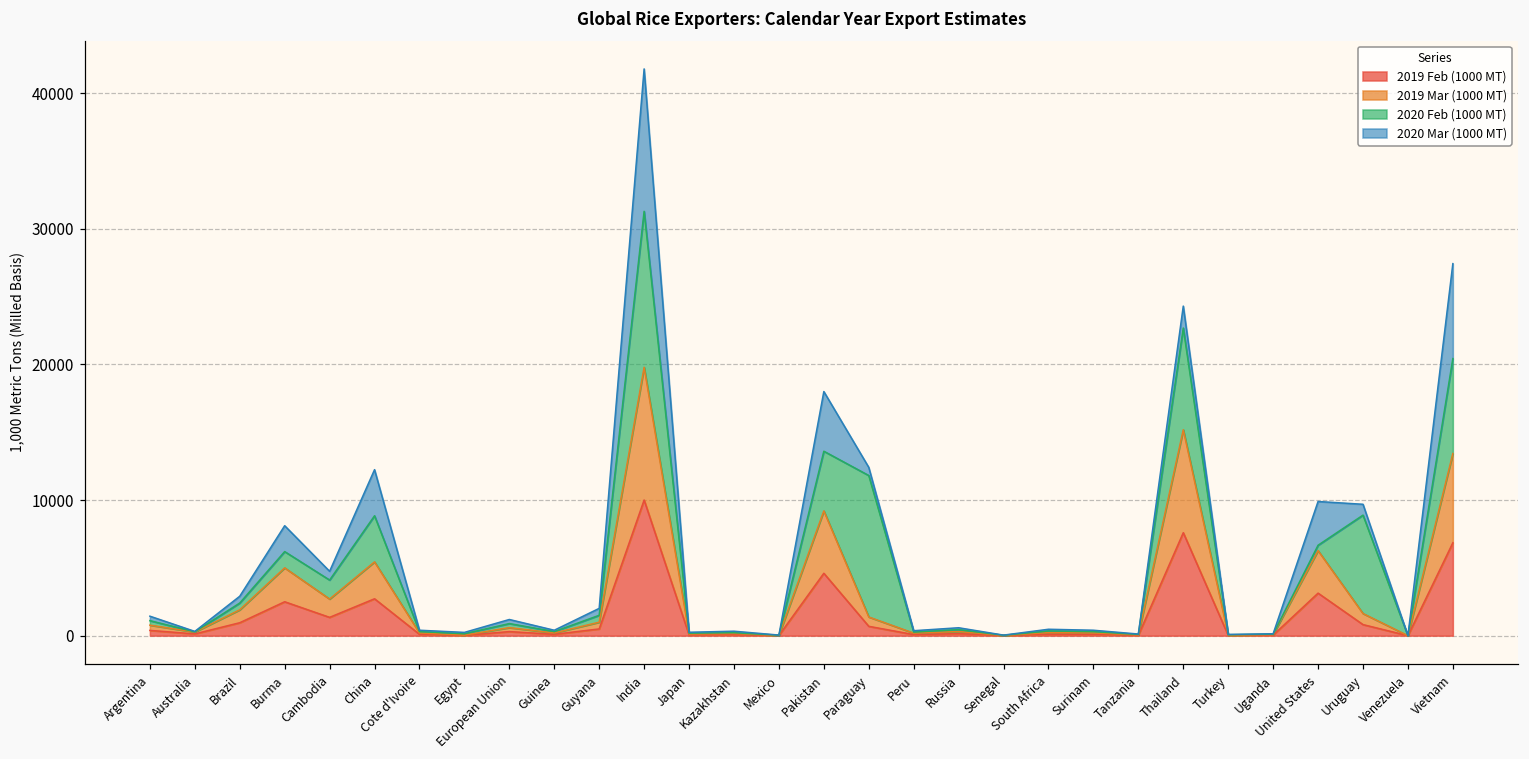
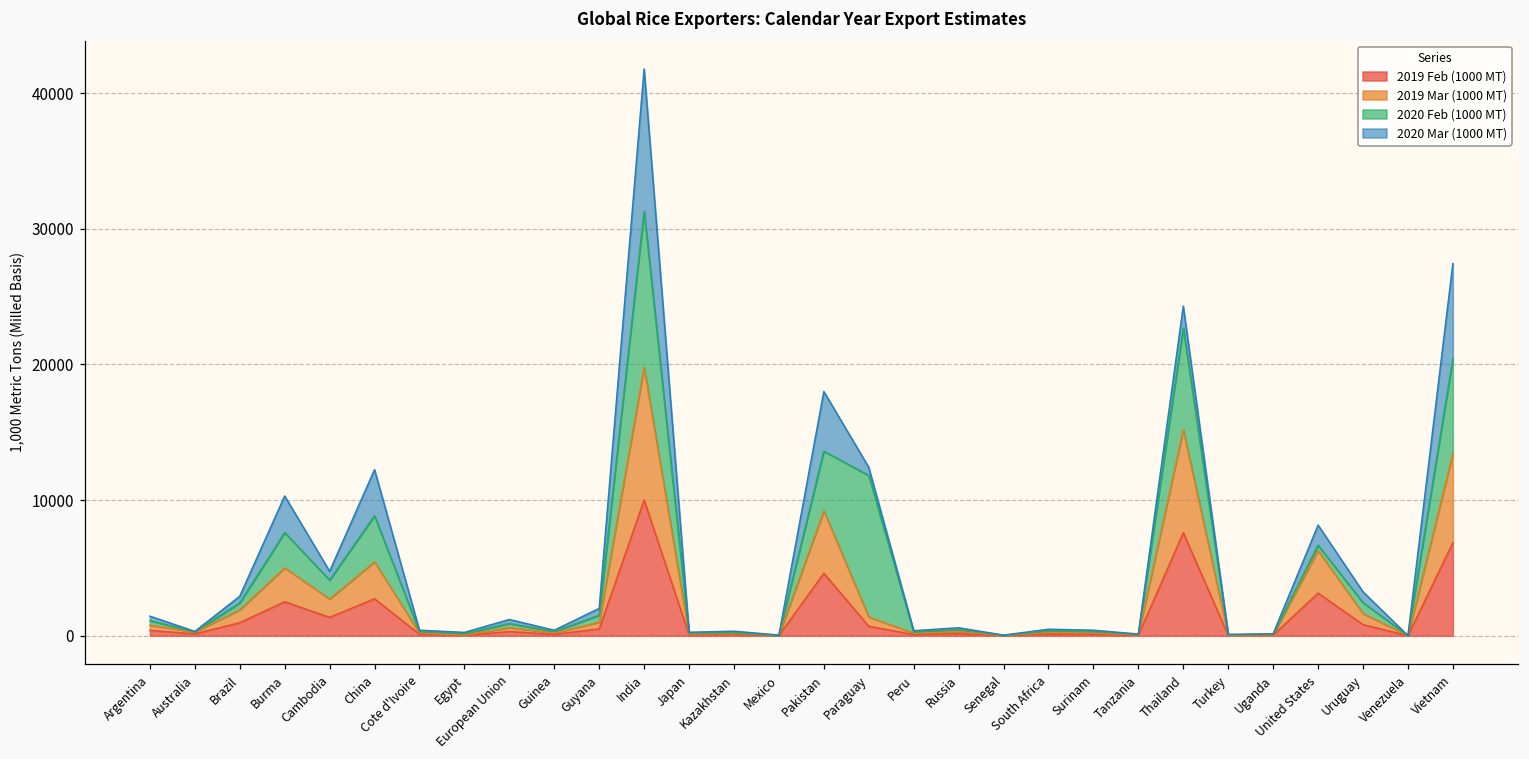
2020 Feb (1000 MT), Burma: 1200 -> 2600
2020 Mar (1000 MT), Burma: 1900 -> 2700
2020 Mar (1000 MT), United States: 3200 -> 1500
2020 Feb (1000 MT), Uruguay: 7300 -> 800
